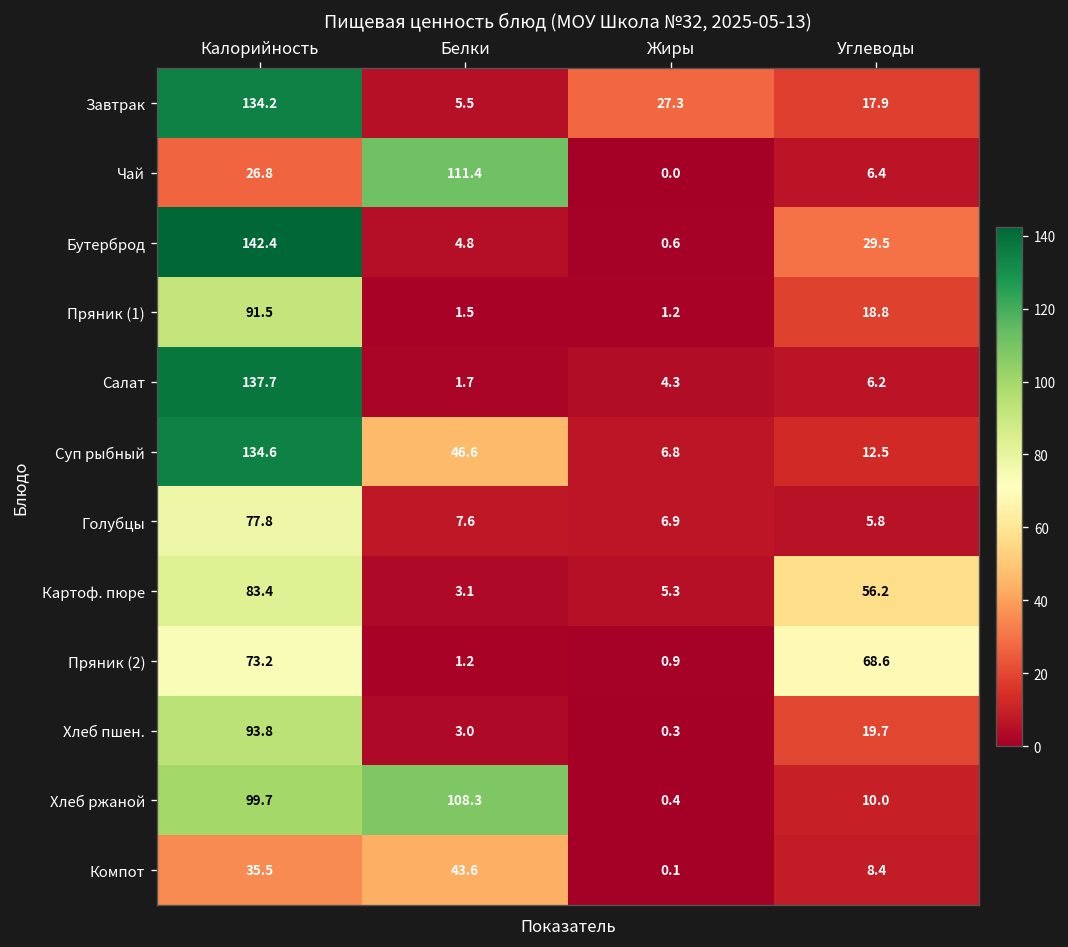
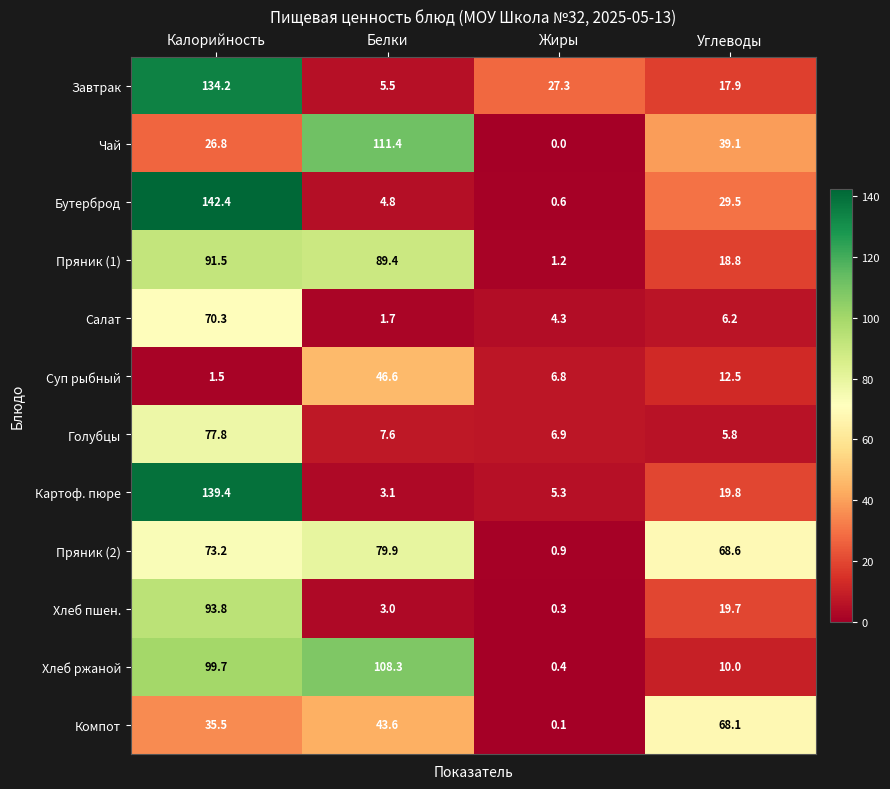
Чай, Углеводы: 6.4 -> 39.1
Пряник (1), Белки: 1.5 -> 89.4
Салат, Калорийность: 137.7 -> 70.3
Суп рыбный, Калорийность: 134.6 -> 1.5
Картоф. пюре, Калорийность: 83.4 -> 139.4
Картоф. пюре, Углеводы: 56.2 -> 19.8
Пряник (2), Белки: 1.2 -> 79.9
Компот, Углеводы: 8.4 -> 68.1
